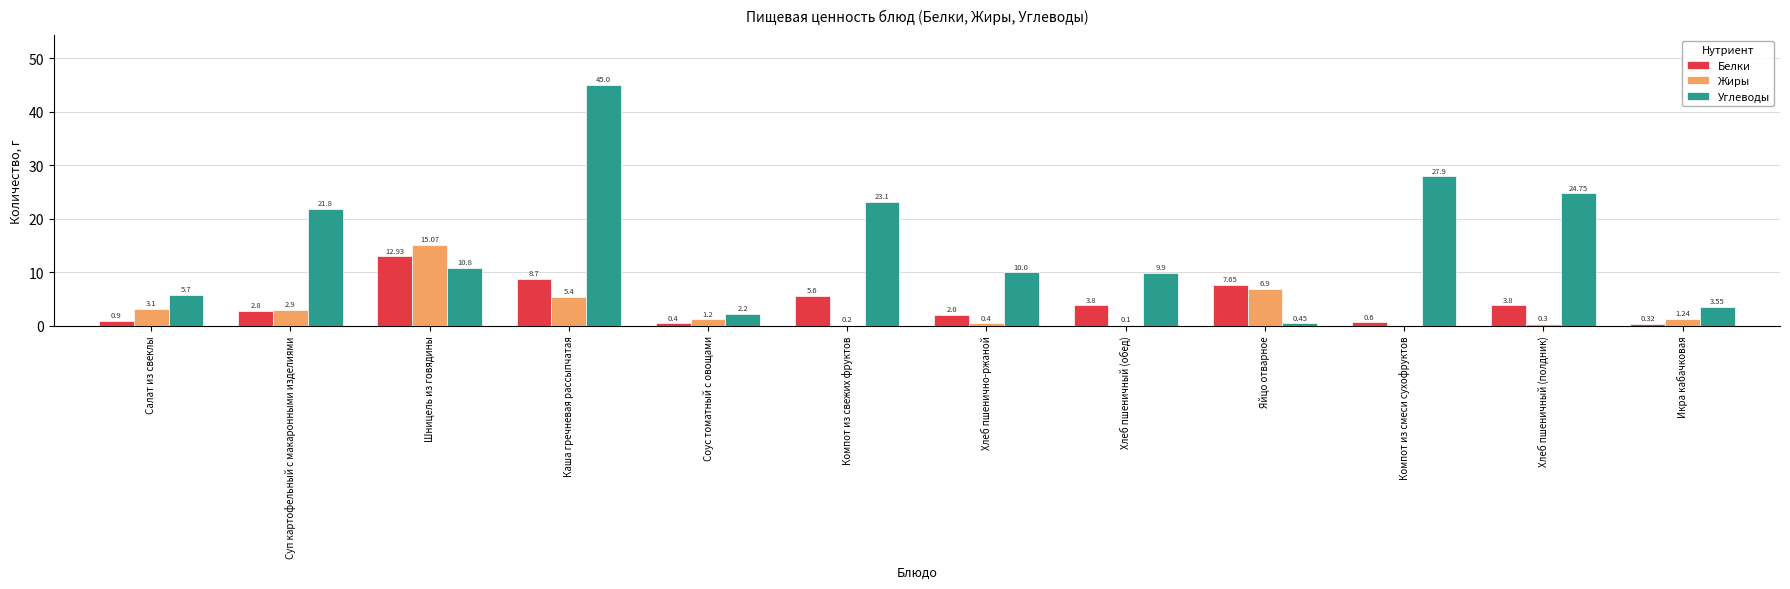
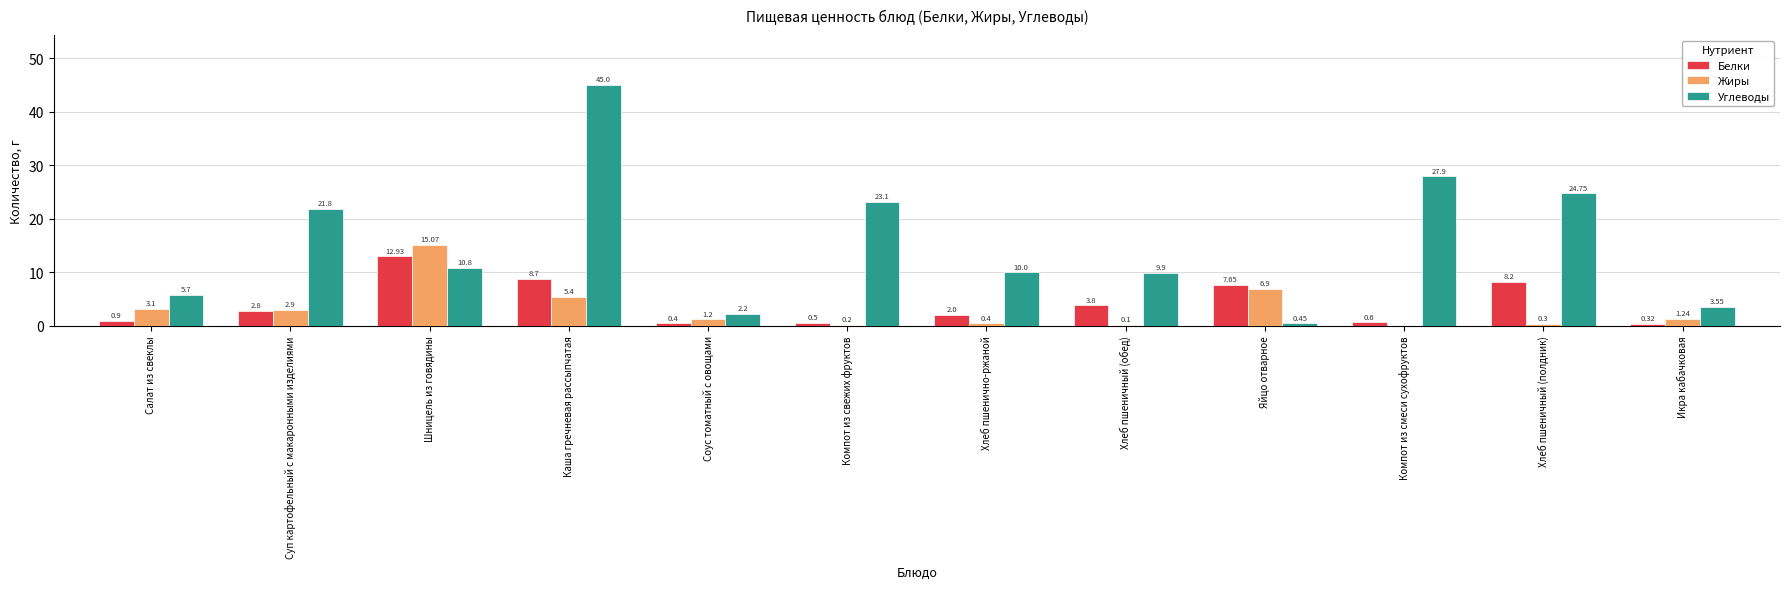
Белки, Компот из свежих фруктов: 5.6 -> 0.5
Белки, Хлеб пшеничный (полдник): 3.8 -> 8.2
